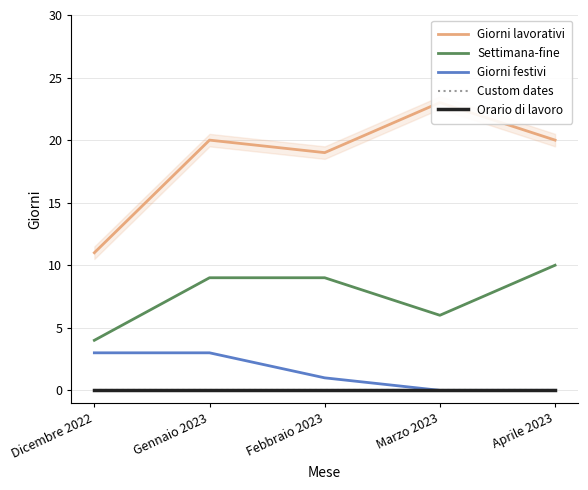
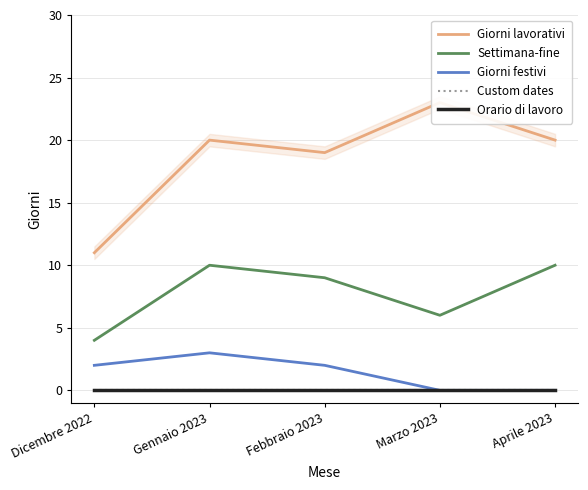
Giorni festivi, Dicembre 2022: 3 -> 2
Settimana-fine, Gennaio 2023: 9 -> 10
Giorni festivi, Febbraio 2023: 1 -> 2
